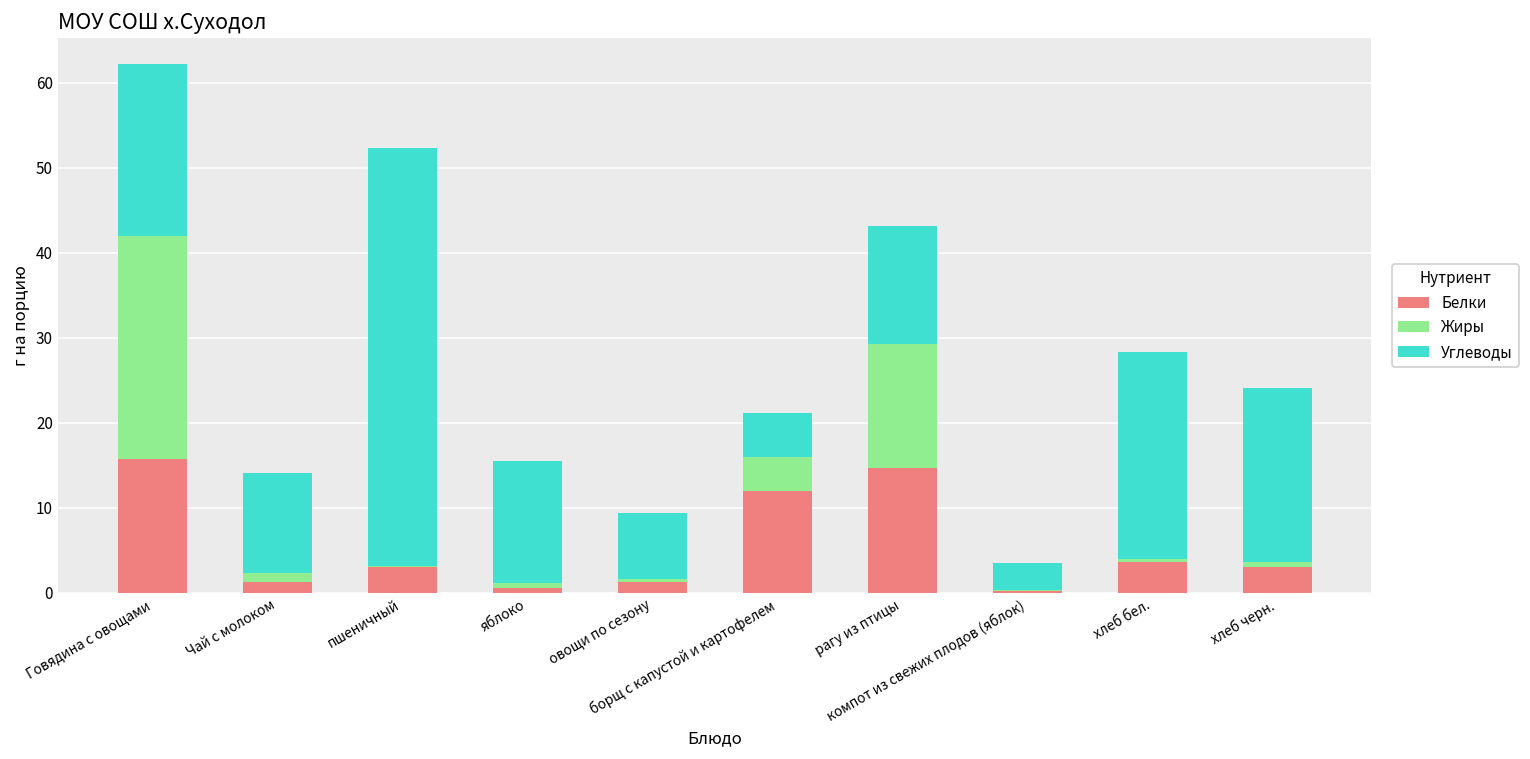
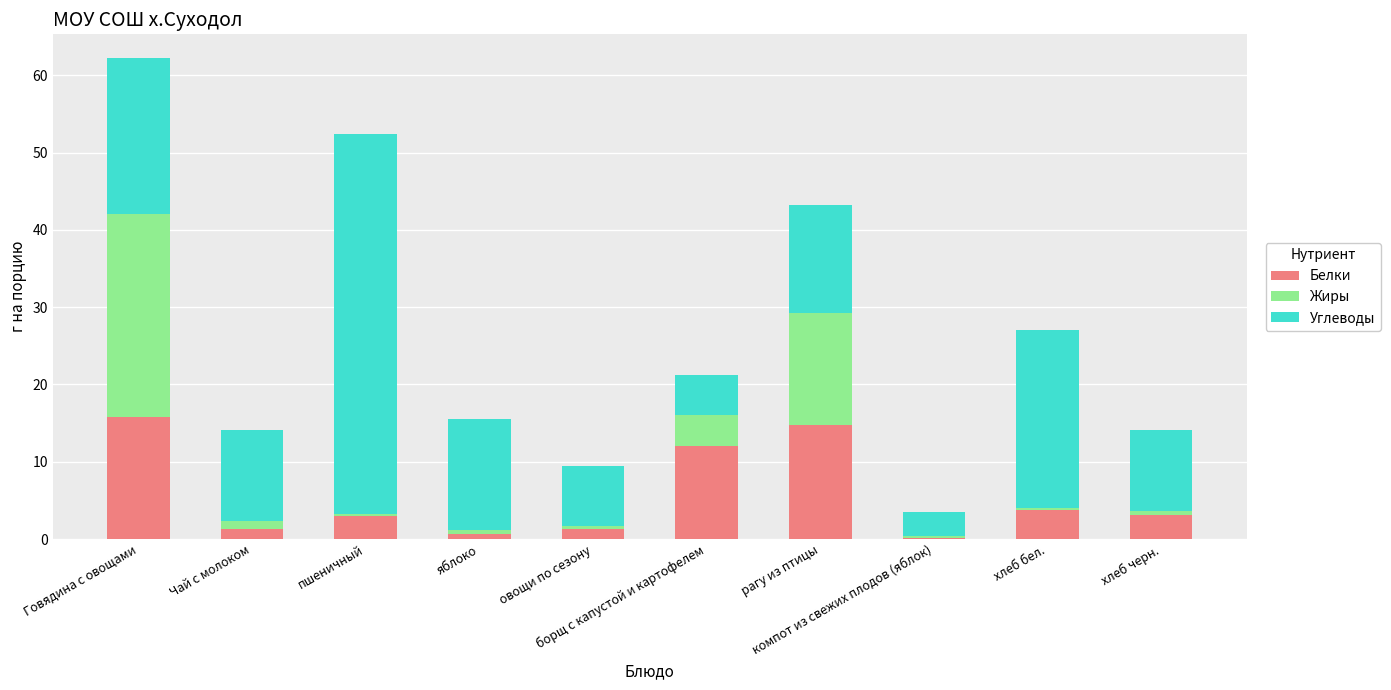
Углеводы, хлеб бел.: 24 -> 23
Углеводы, хлеб черн.: 21 -> 11
